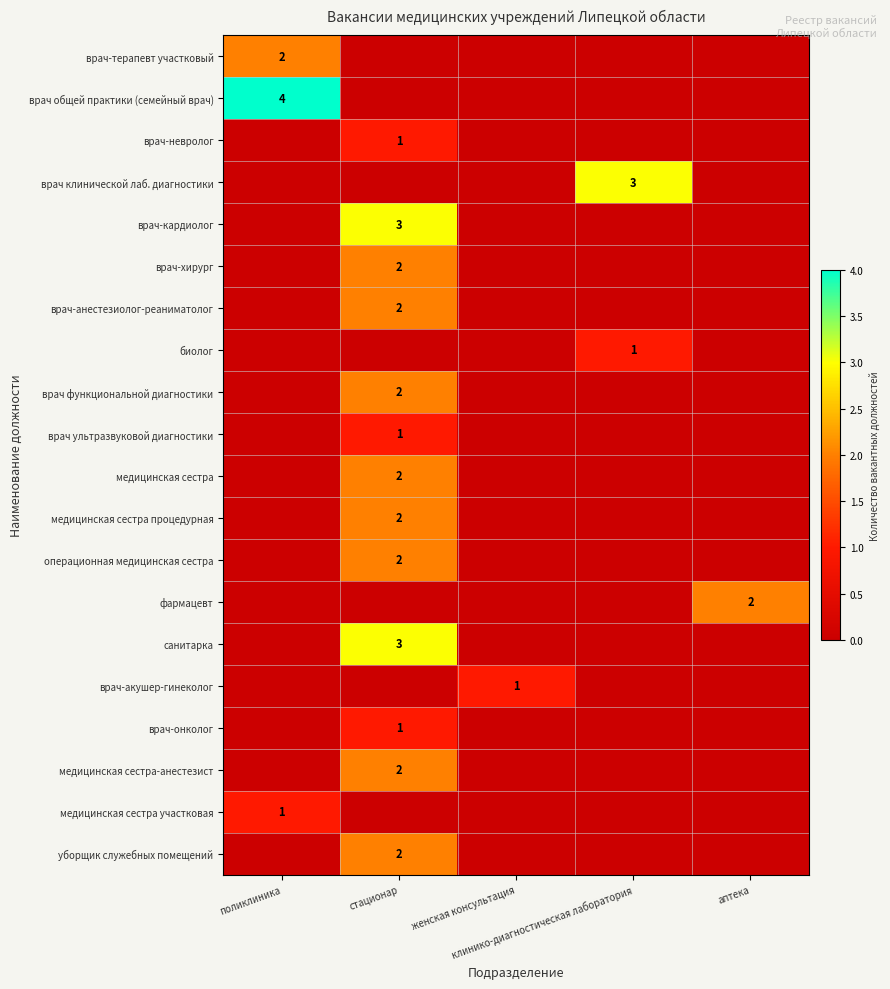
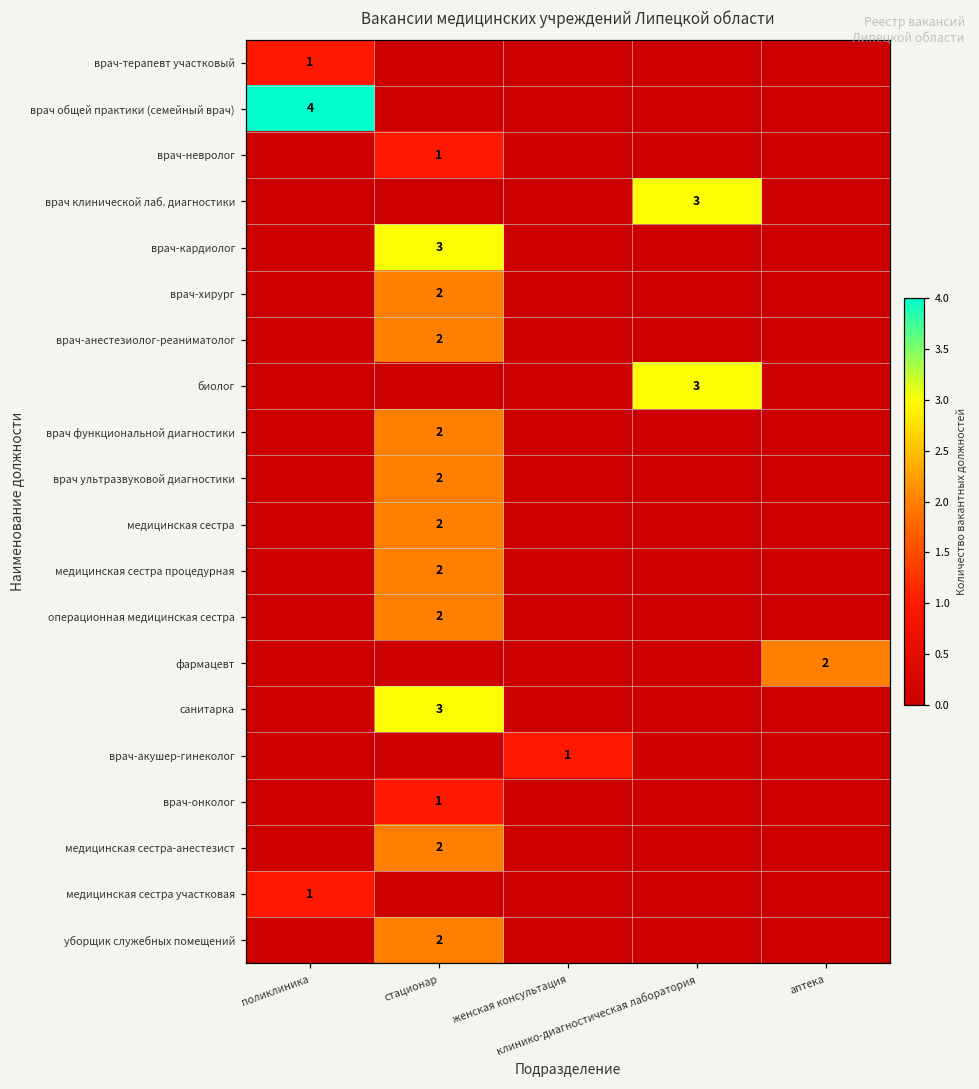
врач-терапевт участковый, поликлиника: 2 -> 1
биолог, клинико-диагностическая лаборатория: 1 -> 3
врач ультразвуковой диагностики, стационар: 1 -> 2
